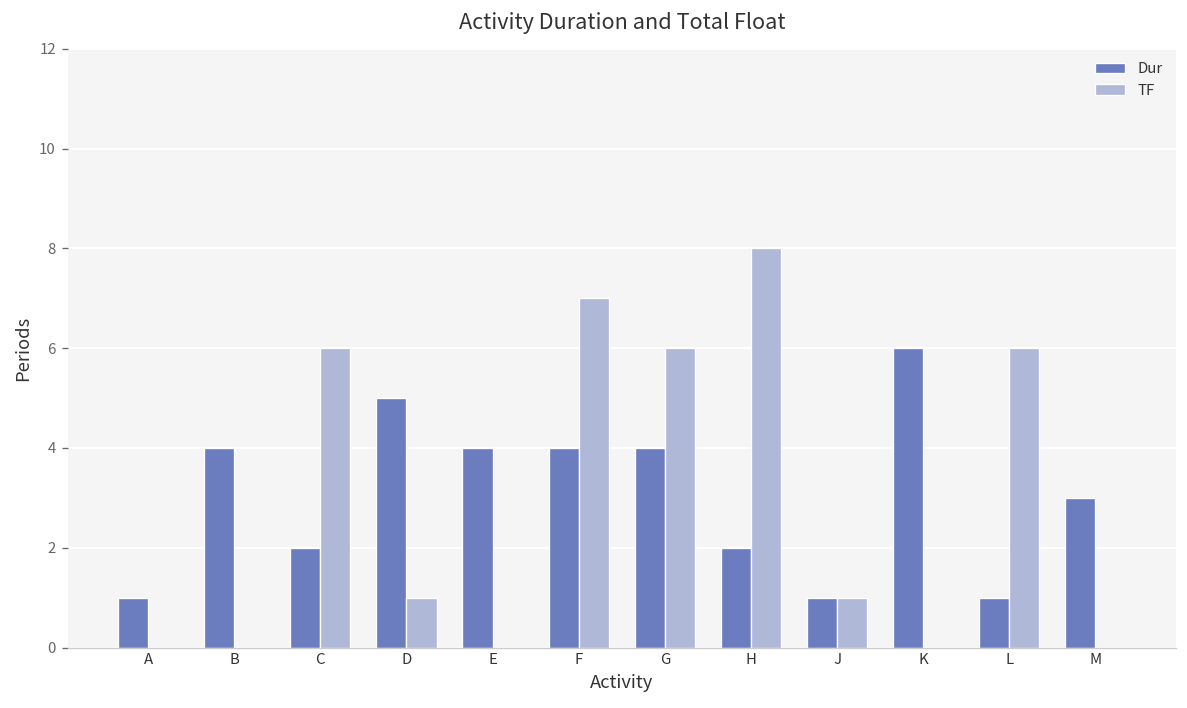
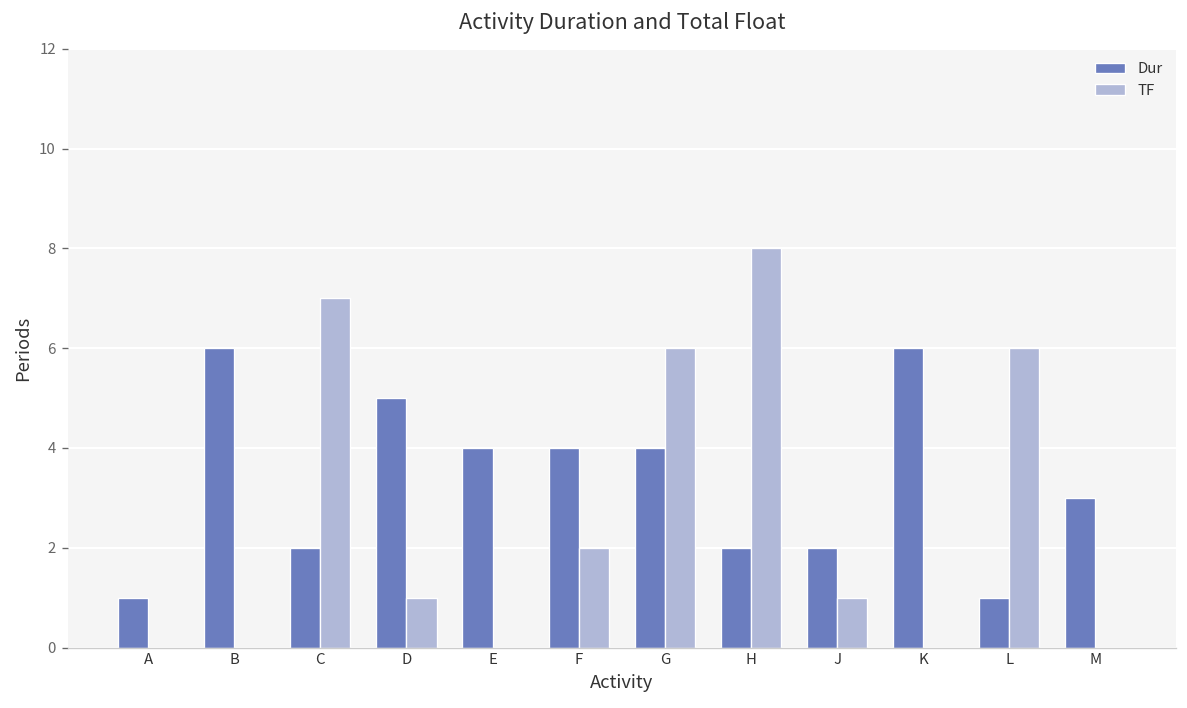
Dur, B: 4 -> 6
TF, C: 6 -> 7
TF, F: 7 -> 2
Dur, J: 1 -> 2
